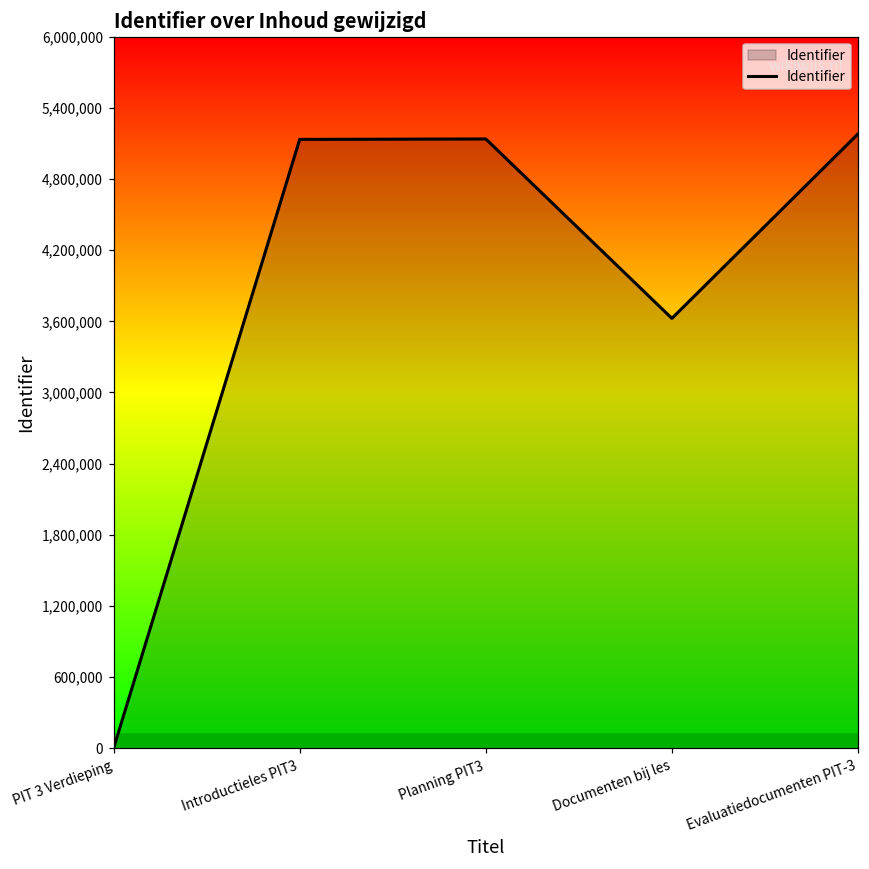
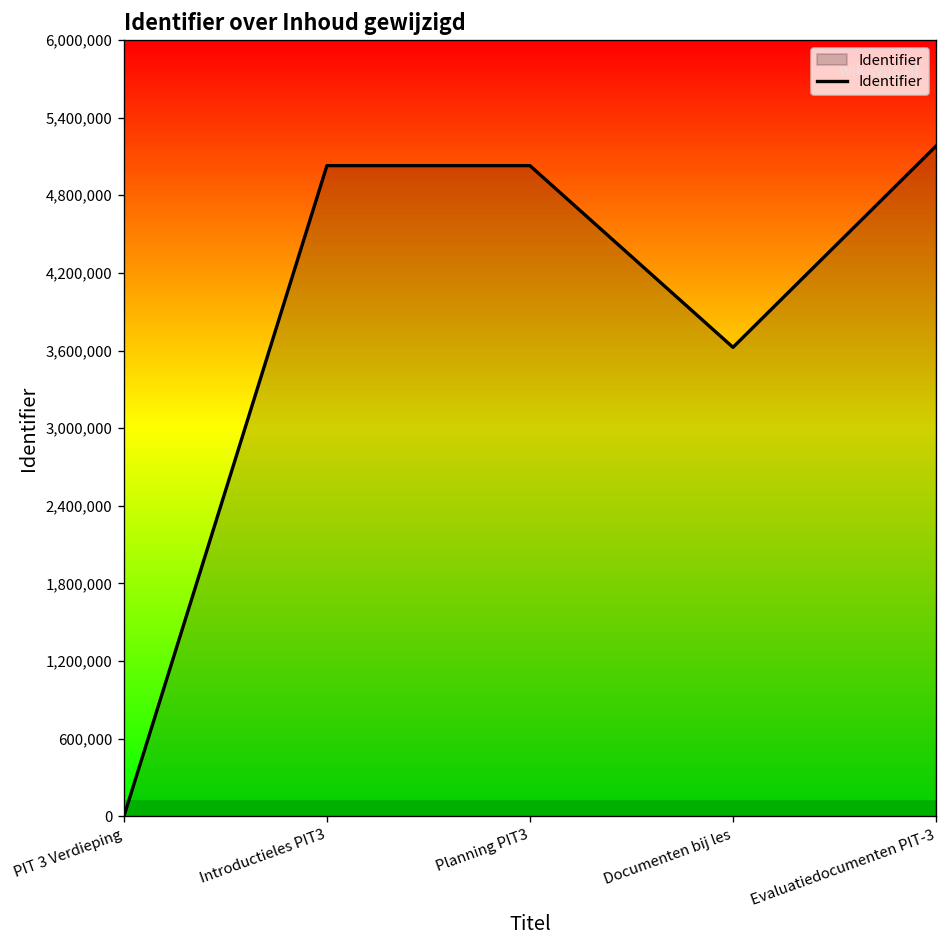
Introductieles PIT3: 5,130,000 -> 5,030,000
Planning PIT3: 5,140,000 -> 5,030,000
